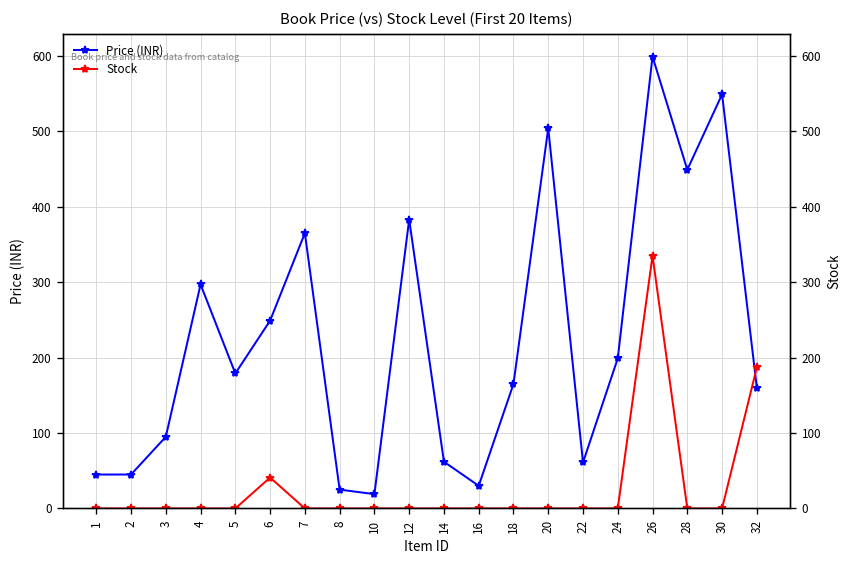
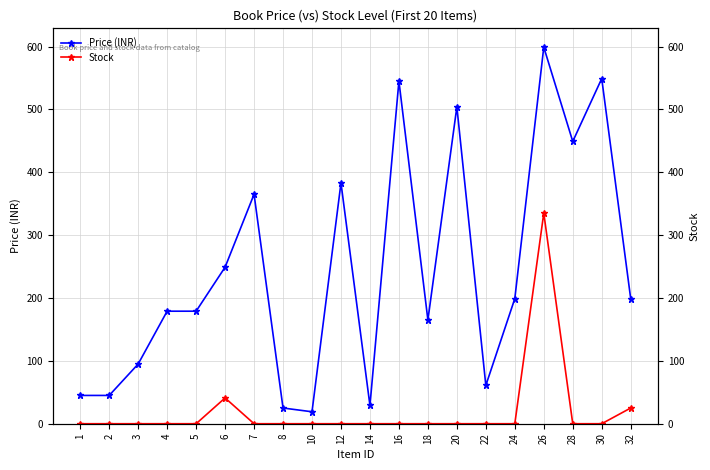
Price (INR), 4: 300 -> 180
Price (INR), 14: 60 -> 30
Price (INR), 16: 30 -> 550
Price (INR), 32: 160 -> 200
Stock, 32: 190 -> 30
